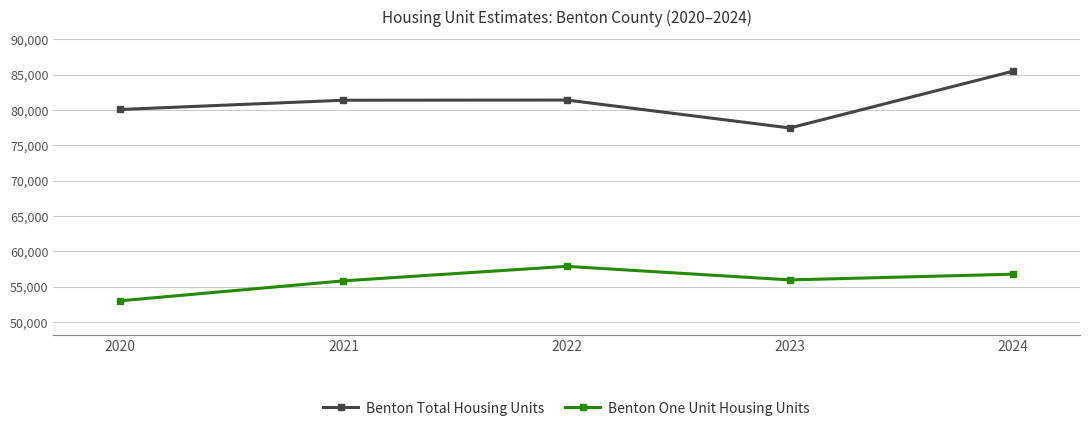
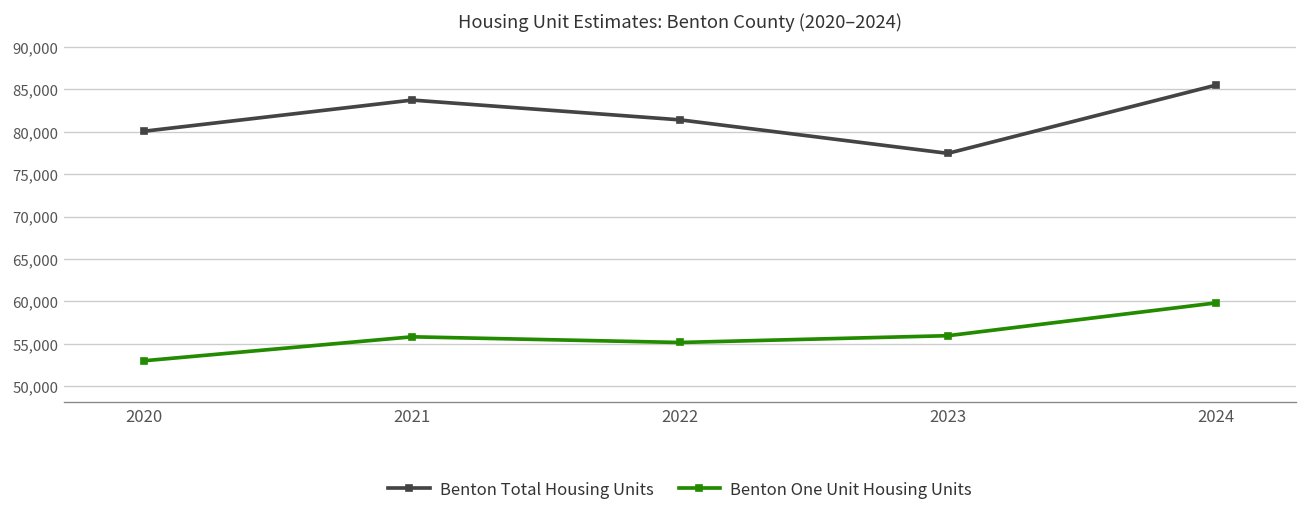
Benton Total Housing Units, 2021: 81,000 -> 84,000
Benton One Unit Housing Units, 2022: 58,000 -> 55,000
Benton One Unit Housing Units, 2024: 57,000 -> 60,000
